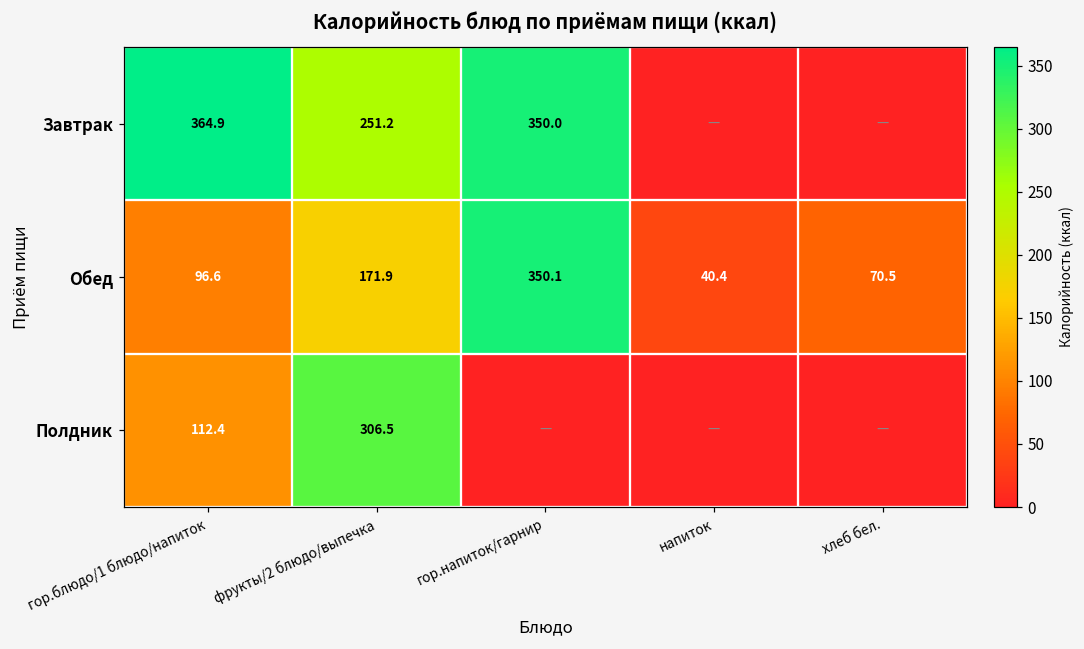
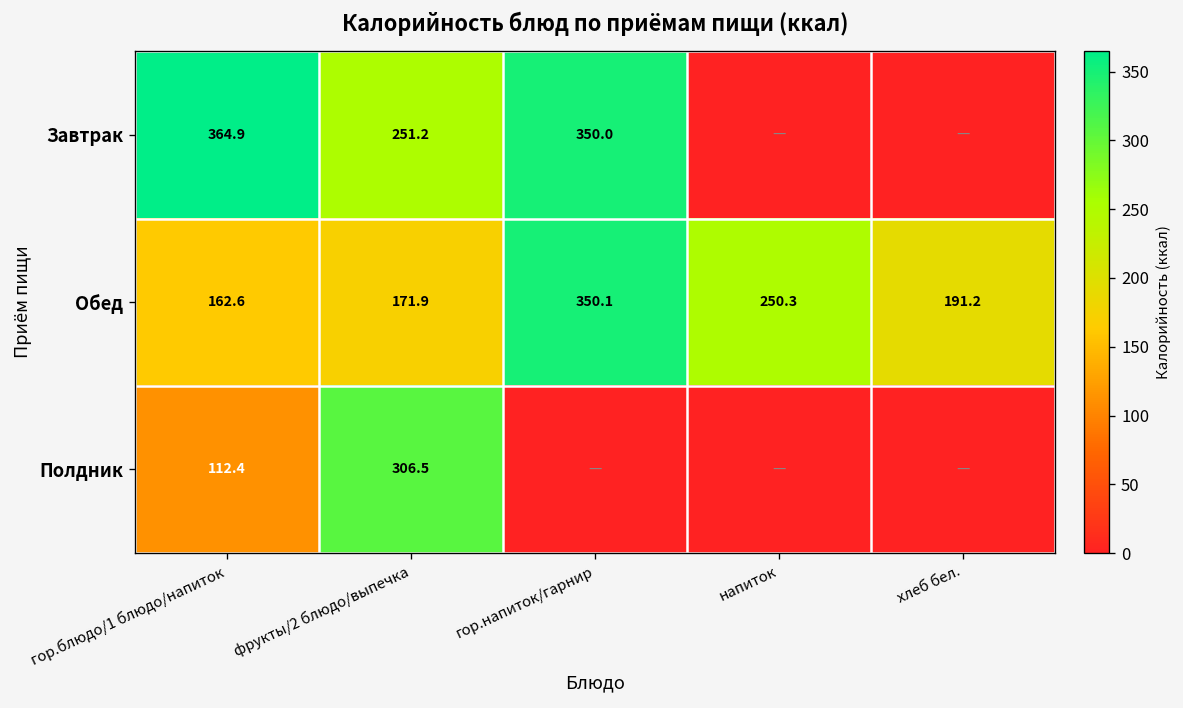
Обед, гор.блюдо/1 блюдо/напиток: 96.6 -> 162.6
Обед, напиток: 40.4 -> 250.3
Обед, хлеб бел.: 70.5 -> 191.2
